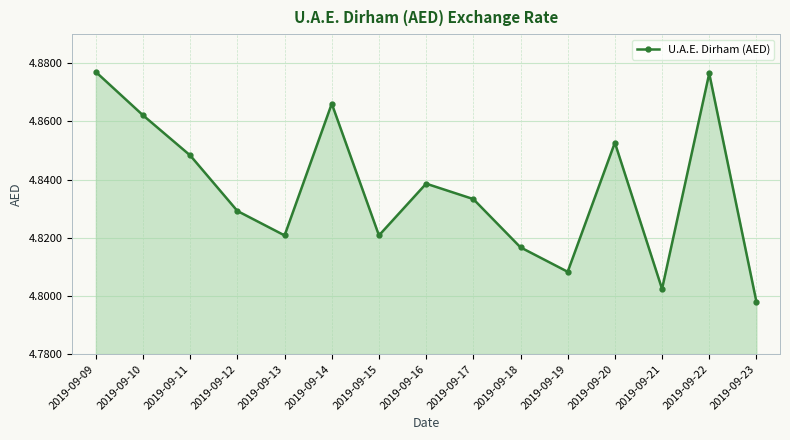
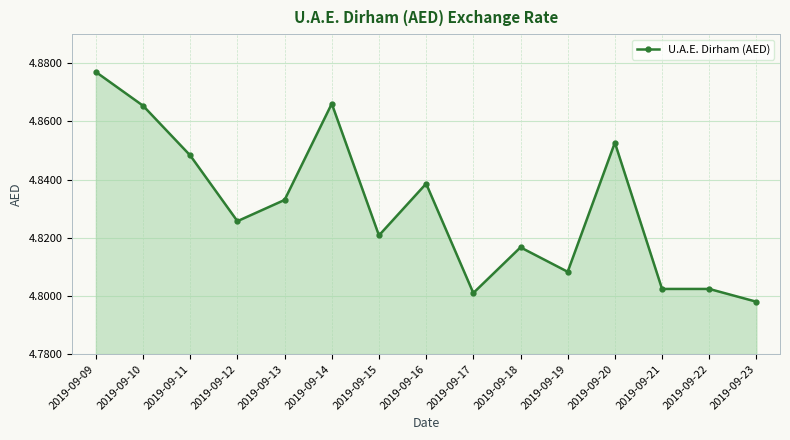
2019-09-10: 4.862 -> 4.865
2019-09-12: 4.829 -> 4.826
2019-09-13: 4.821 -> 4.833
2019-09-17: 4.833 -> 4.801
2019-09-22: 4.877 -> 4.802
